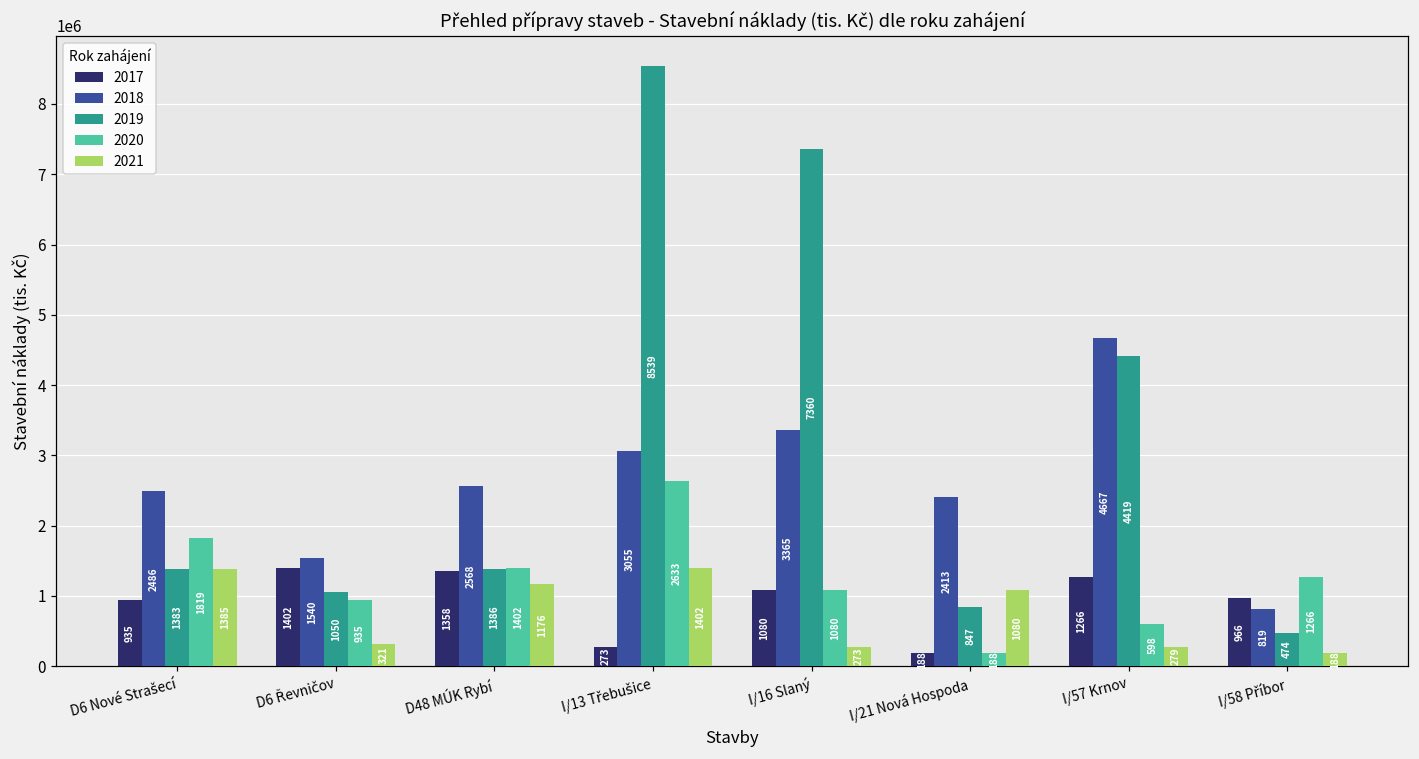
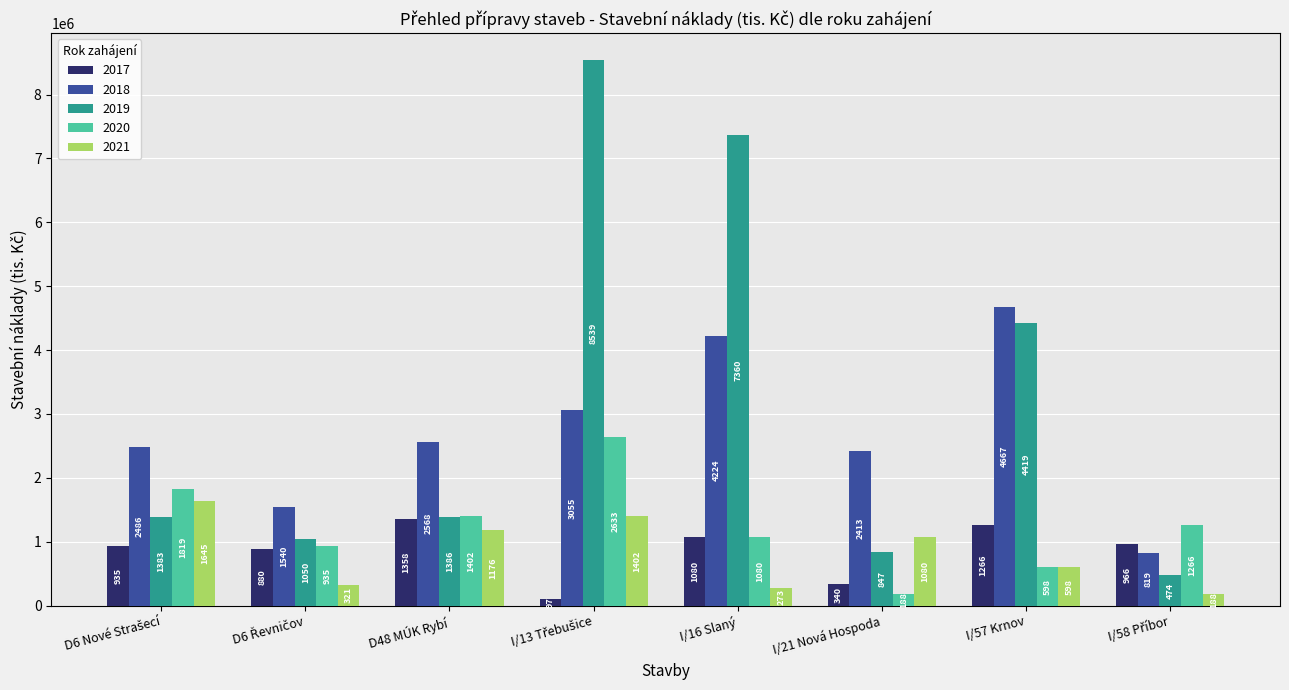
2021, D6 Nové Strašecí: 1385 -> 1645
2017, D6 Řevničov: 1402 -> 880
2017, I/13 Třebušice: 273 -> 97
2018, I/16 Slaný: 3365 -> 4224
2017, I/21 Nová Hospoda: 188 -> 340
2021, I/57 Krnov: 279 -> 598
